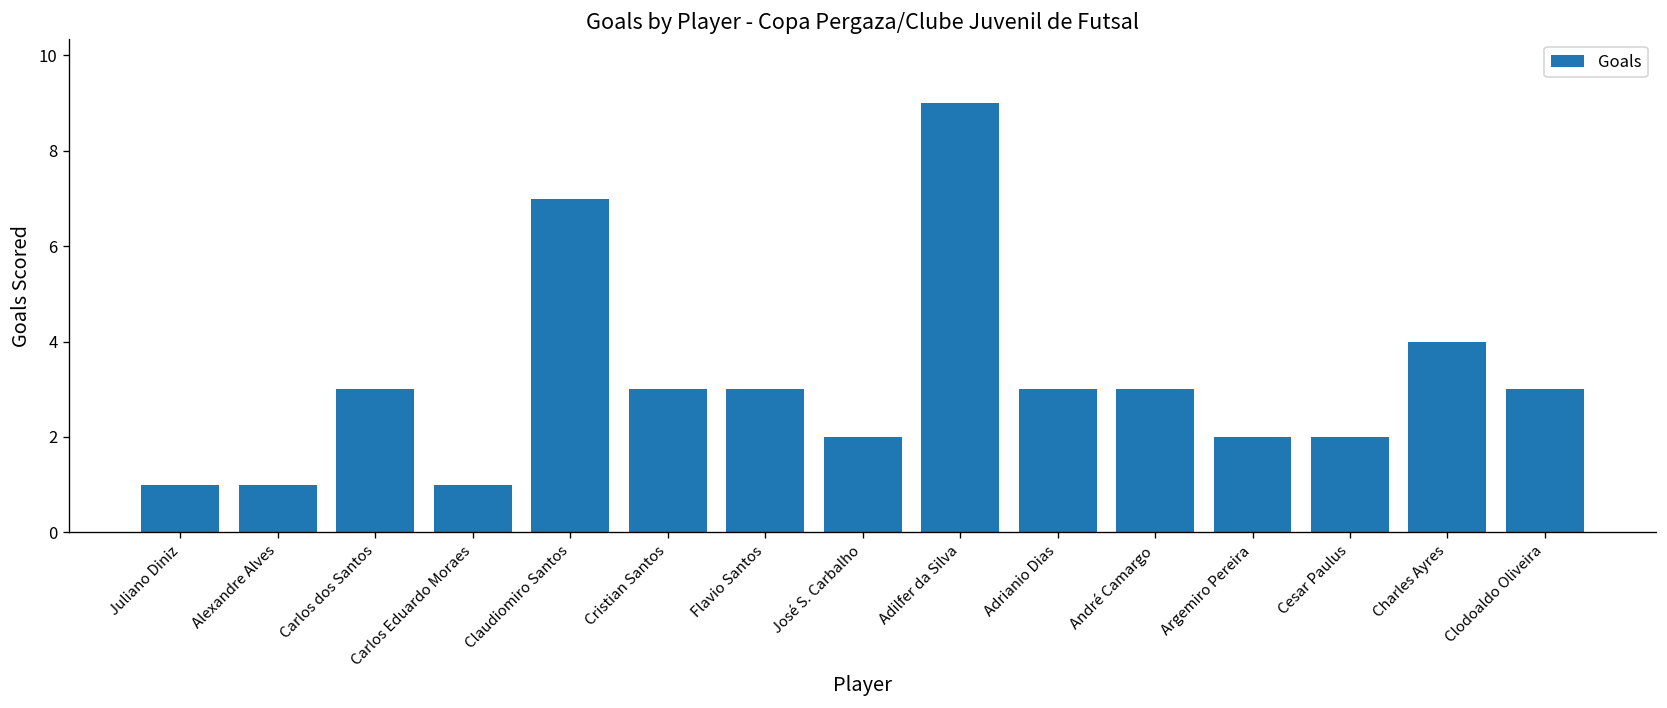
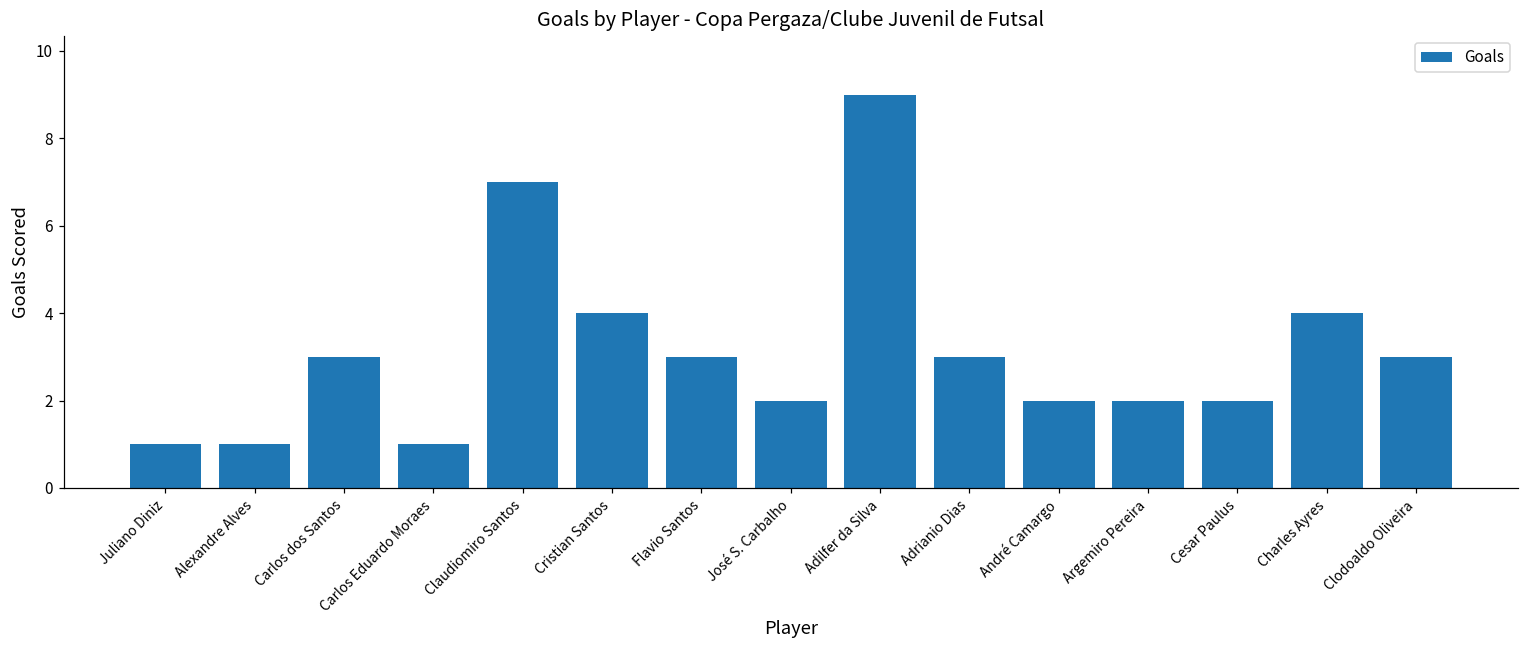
Cristian Santos: 3 -> 4
André Camargo: 3 -> 2
